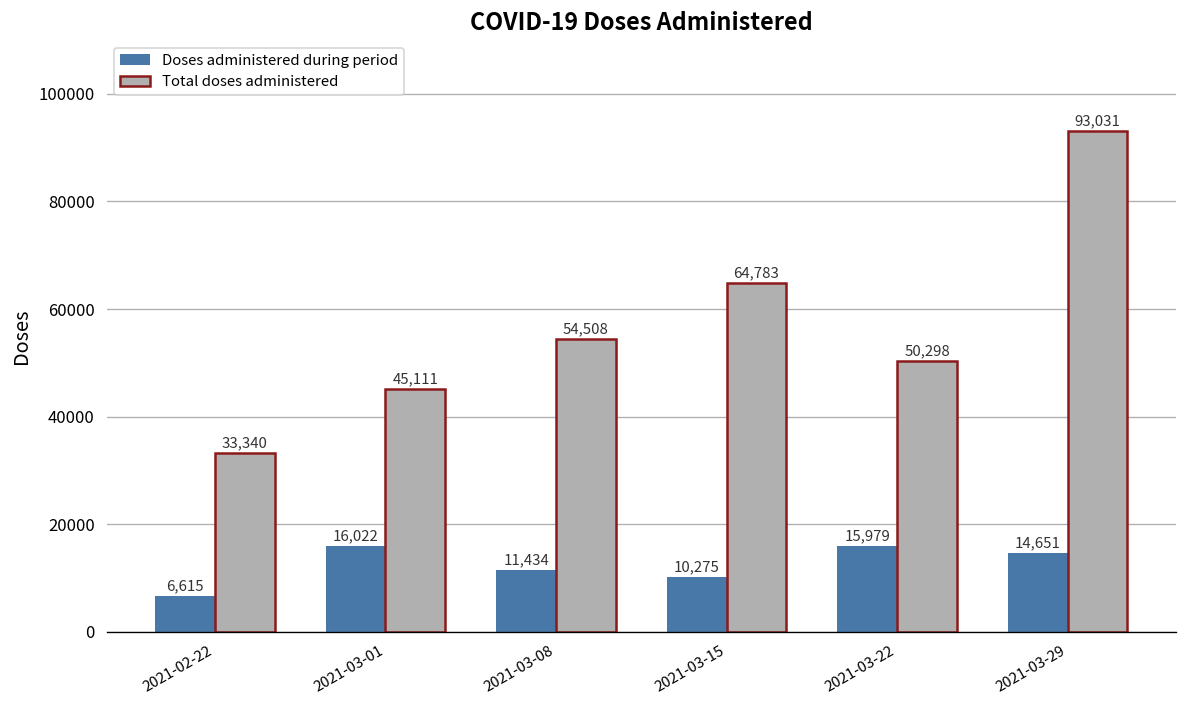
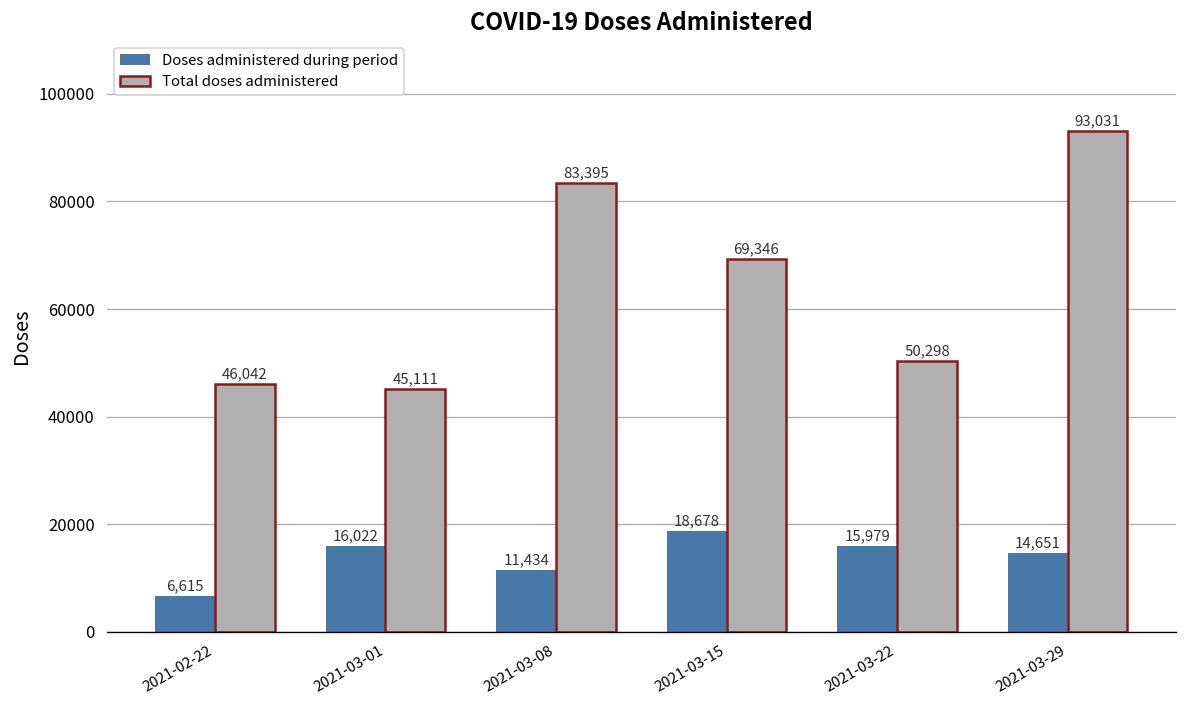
Total doses administered, 2021-02-22: 33,340 -> 46,042
Total doses administered, 2021-03-08: 54,508 -> 83,395
Doses administered during period, 2021-03-15: 10,275 -> 18,678
Total doses administered, 2021-03-15: 64,783 -> 69,346
